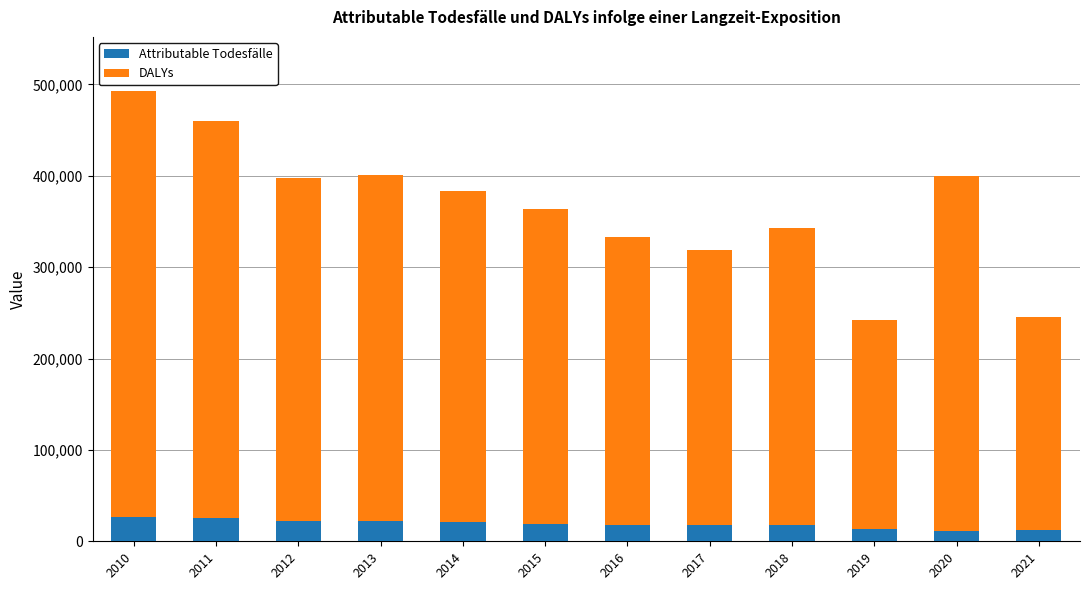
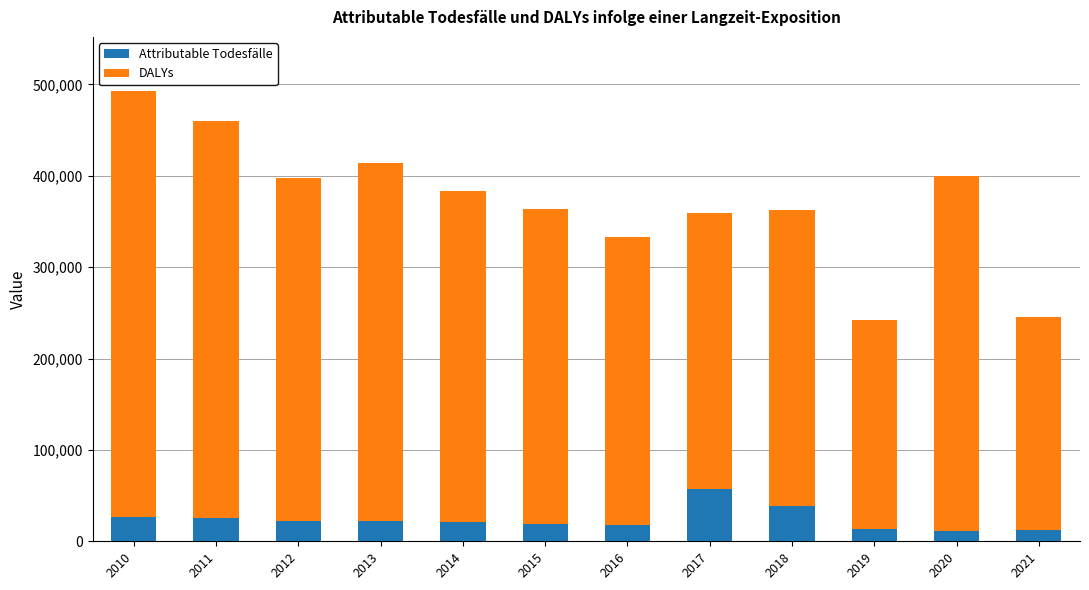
DALYs, 2013: 380,000 -> 390,000
Attributable Todesfälle, 2017: 20,000 -> 60,000
Attributable Todesfälle, 2018: 20,000 -> 40,000
